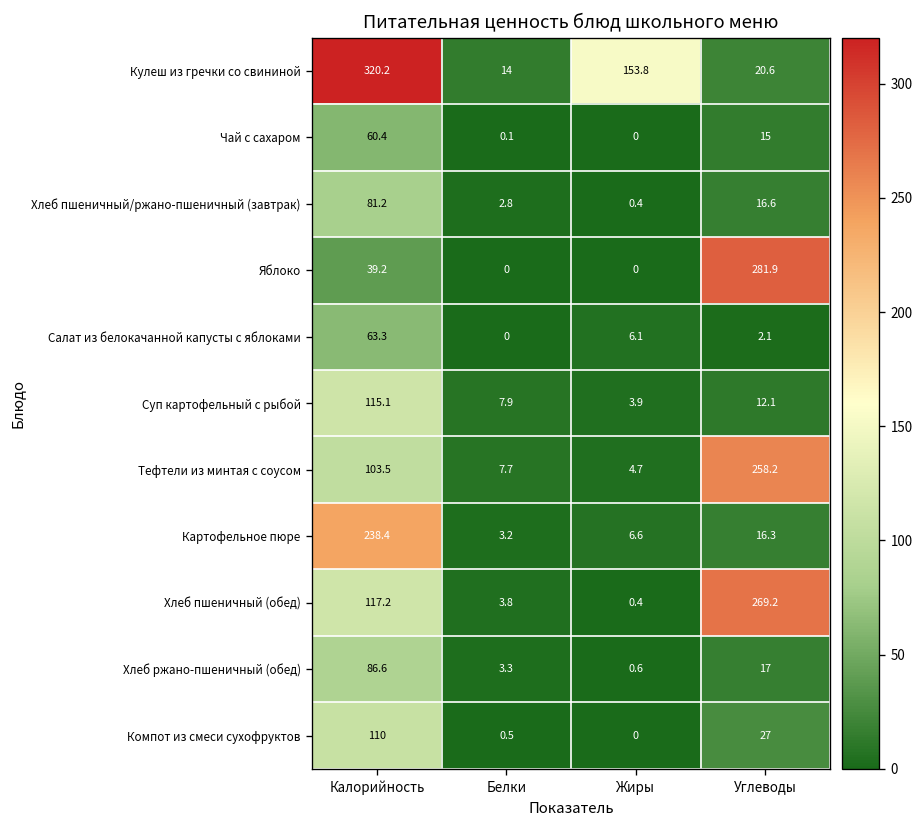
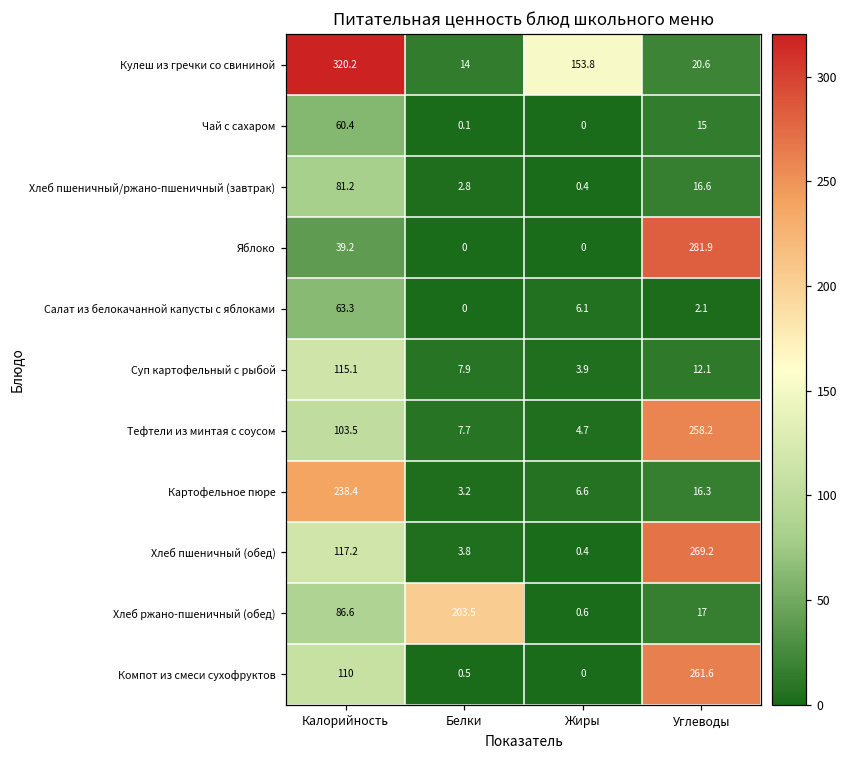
Хлеб ржано-пшеничный (обед), Белки: 3.3 -> 203.5
Компот из смеси сухофруктов, Углеводы: 27 -> 261.6
